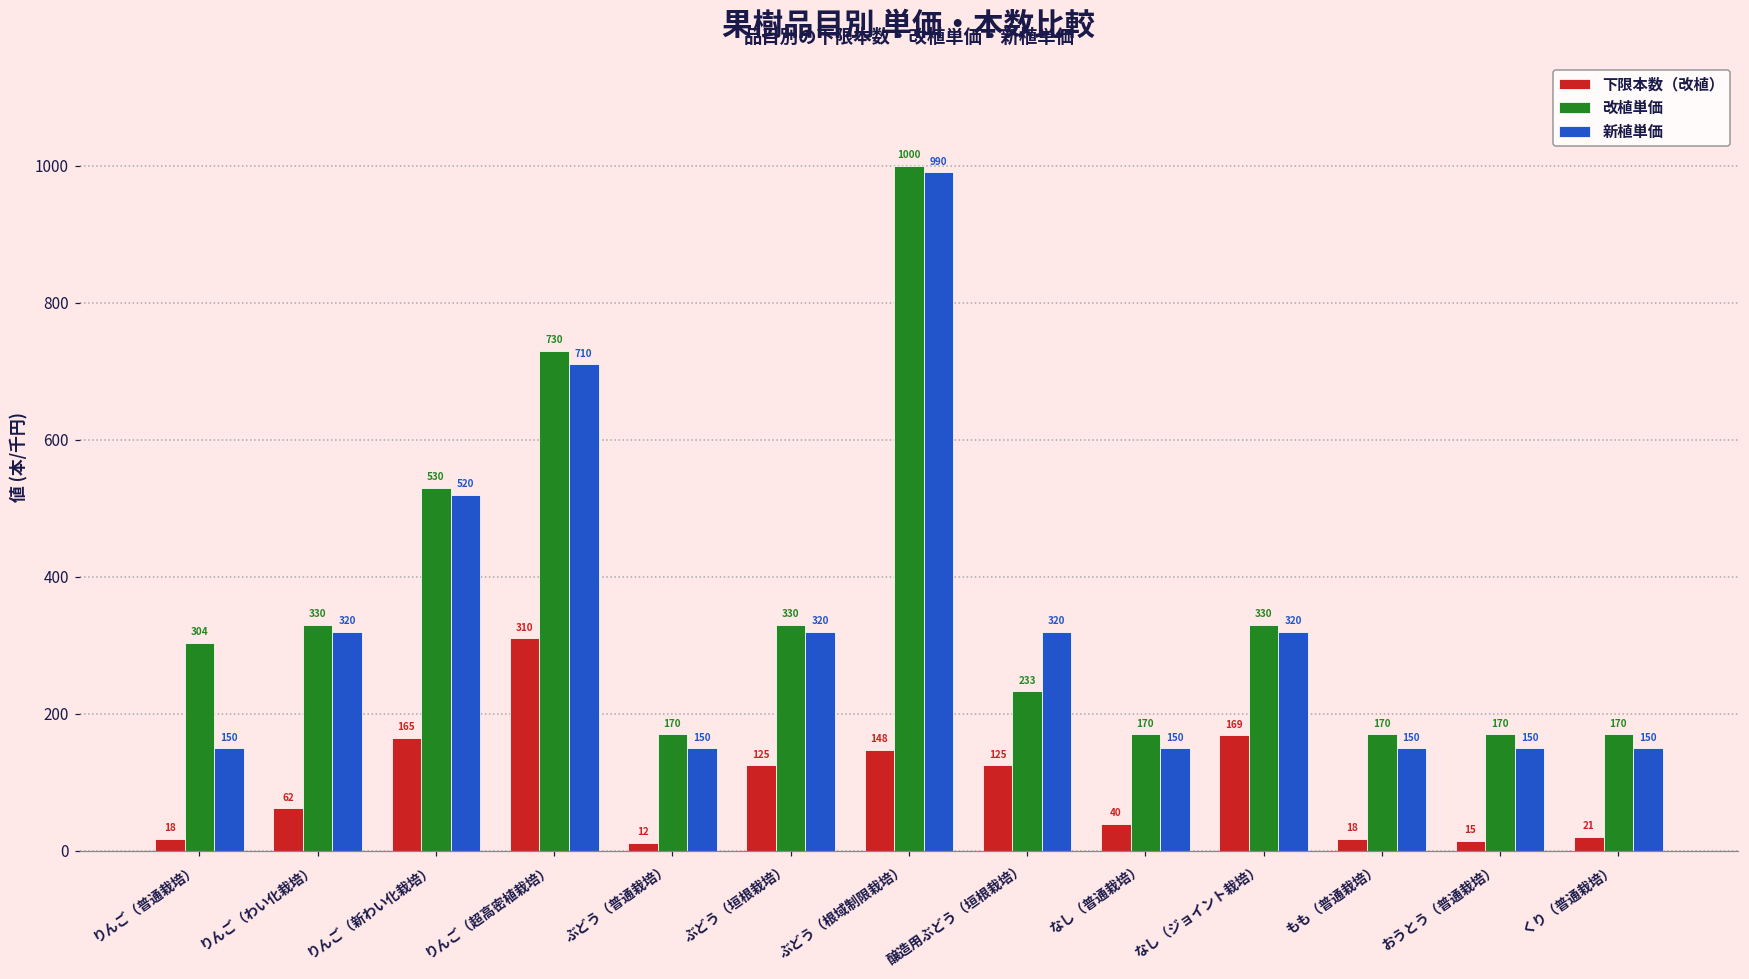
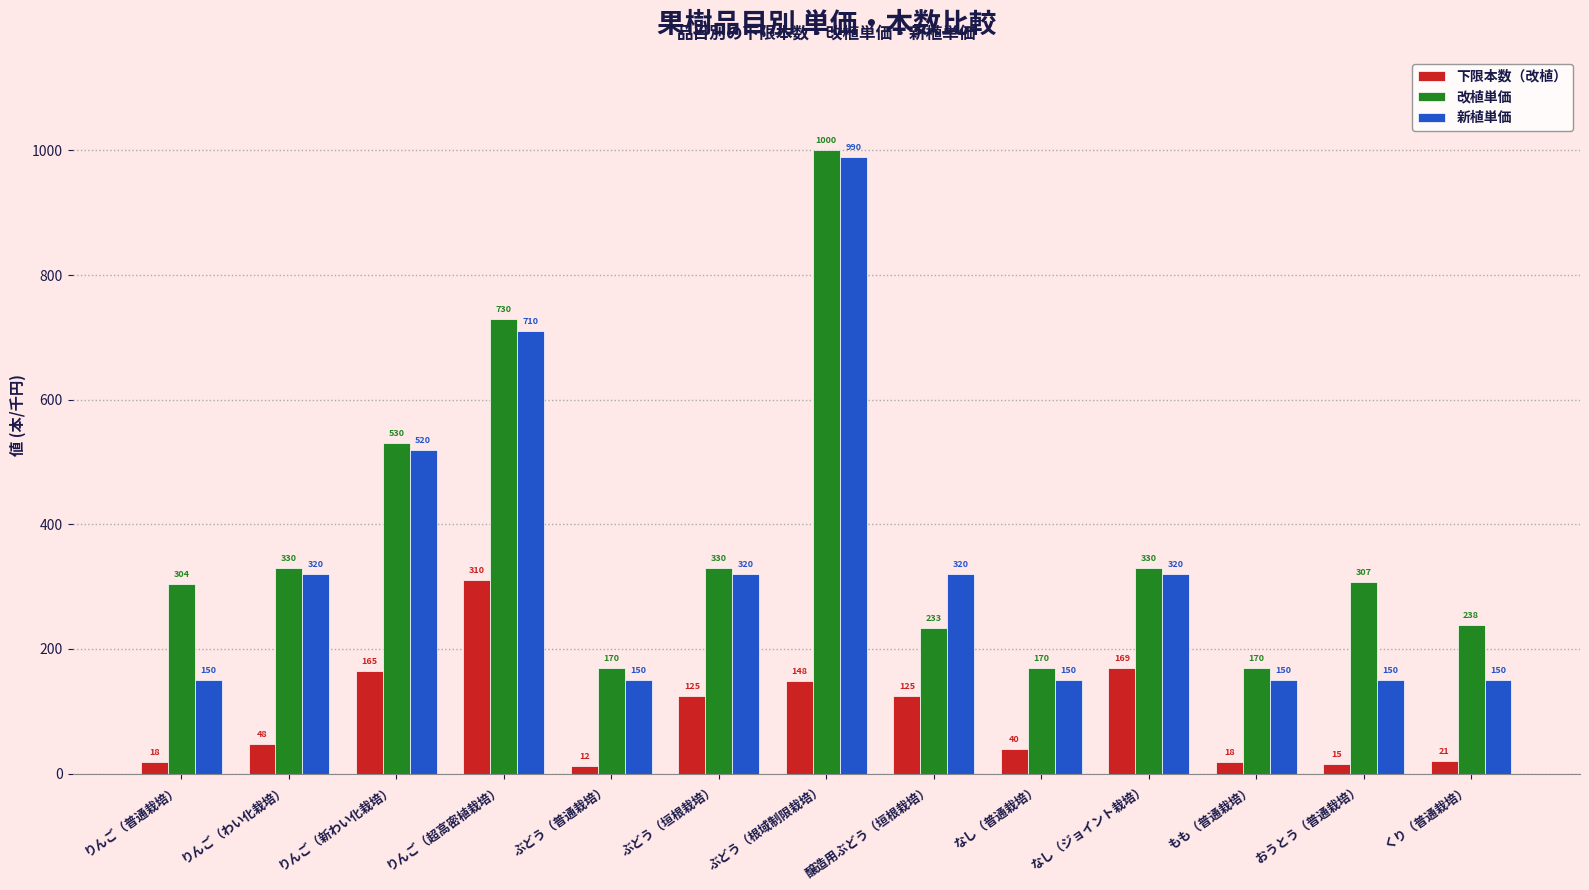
下限本数（改植）, りんご（わい化栽培）: 62 -> 48
改植単価, おうとう（普通栽培）: 170 -> 307
改植単価, くり（普通栽培）: 170 -> 238
